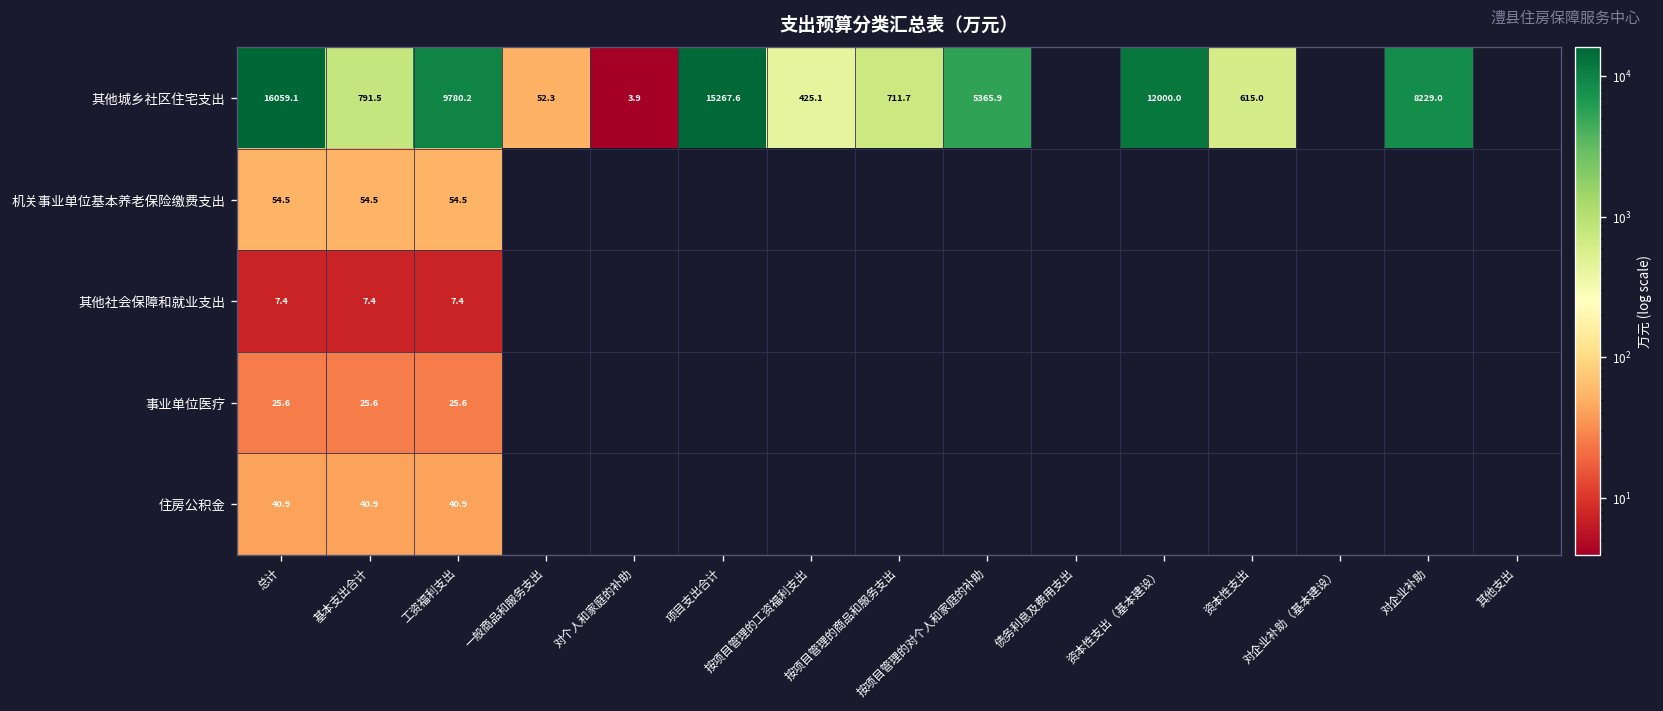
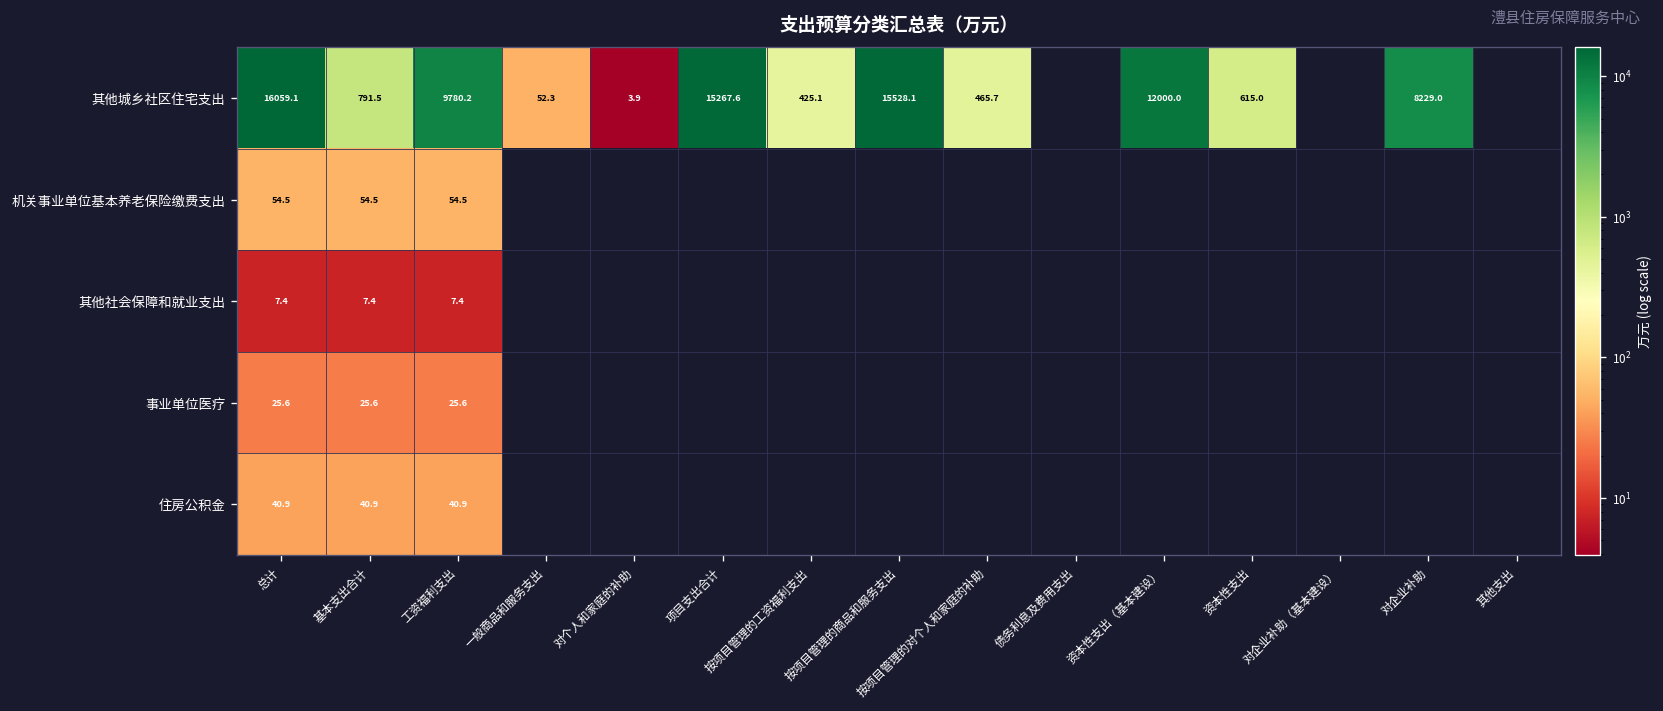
其他城乡社区住宅支出, 按项目管理的商品和服务支出: 711.7 -> 15528.1
其他城乡社区住宅支出, 按项目管理的对个人和家庭的补助: 5365.9 -> 465.7
